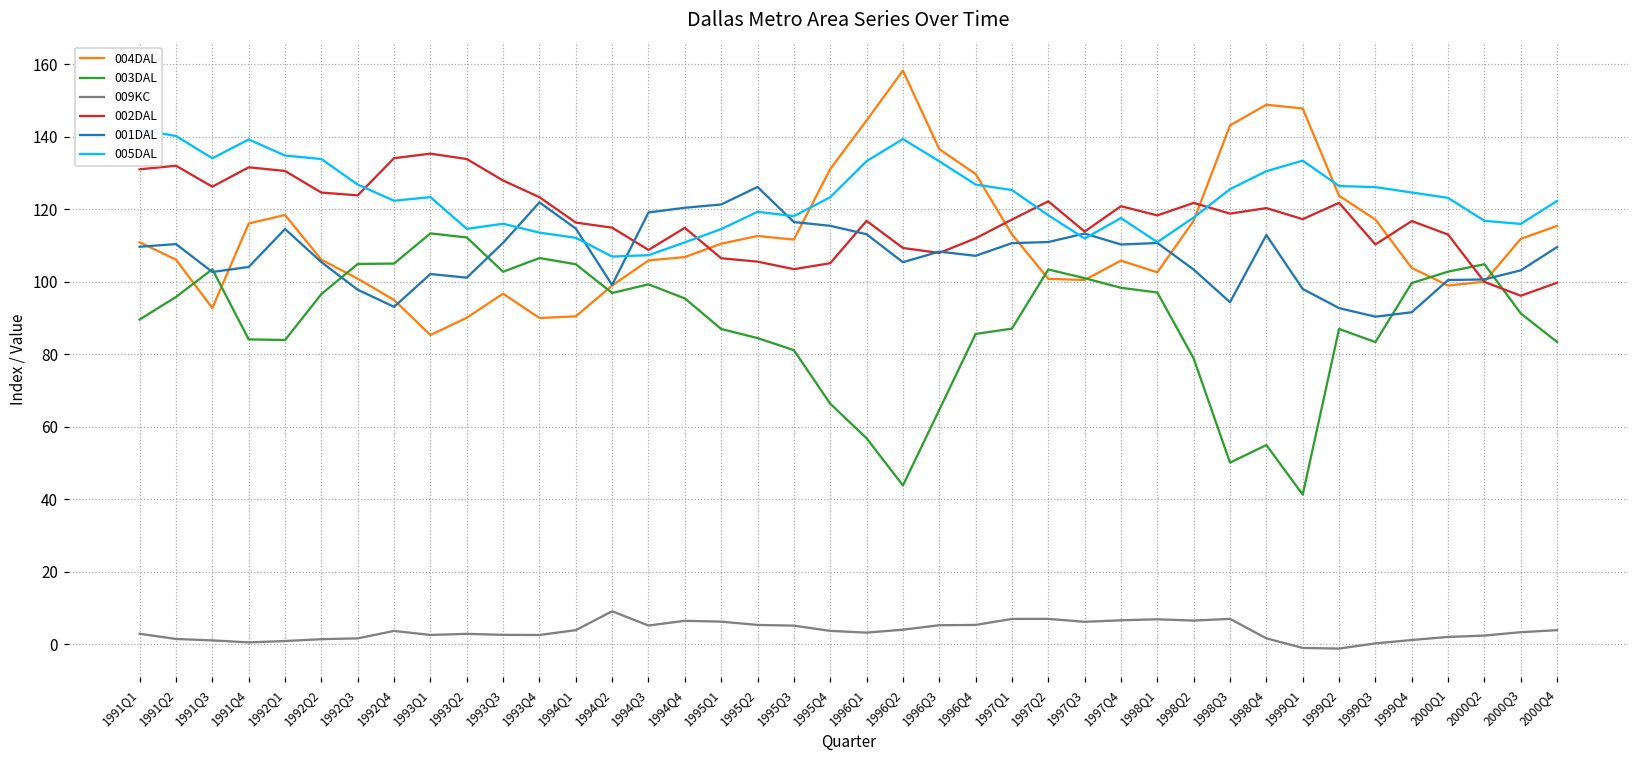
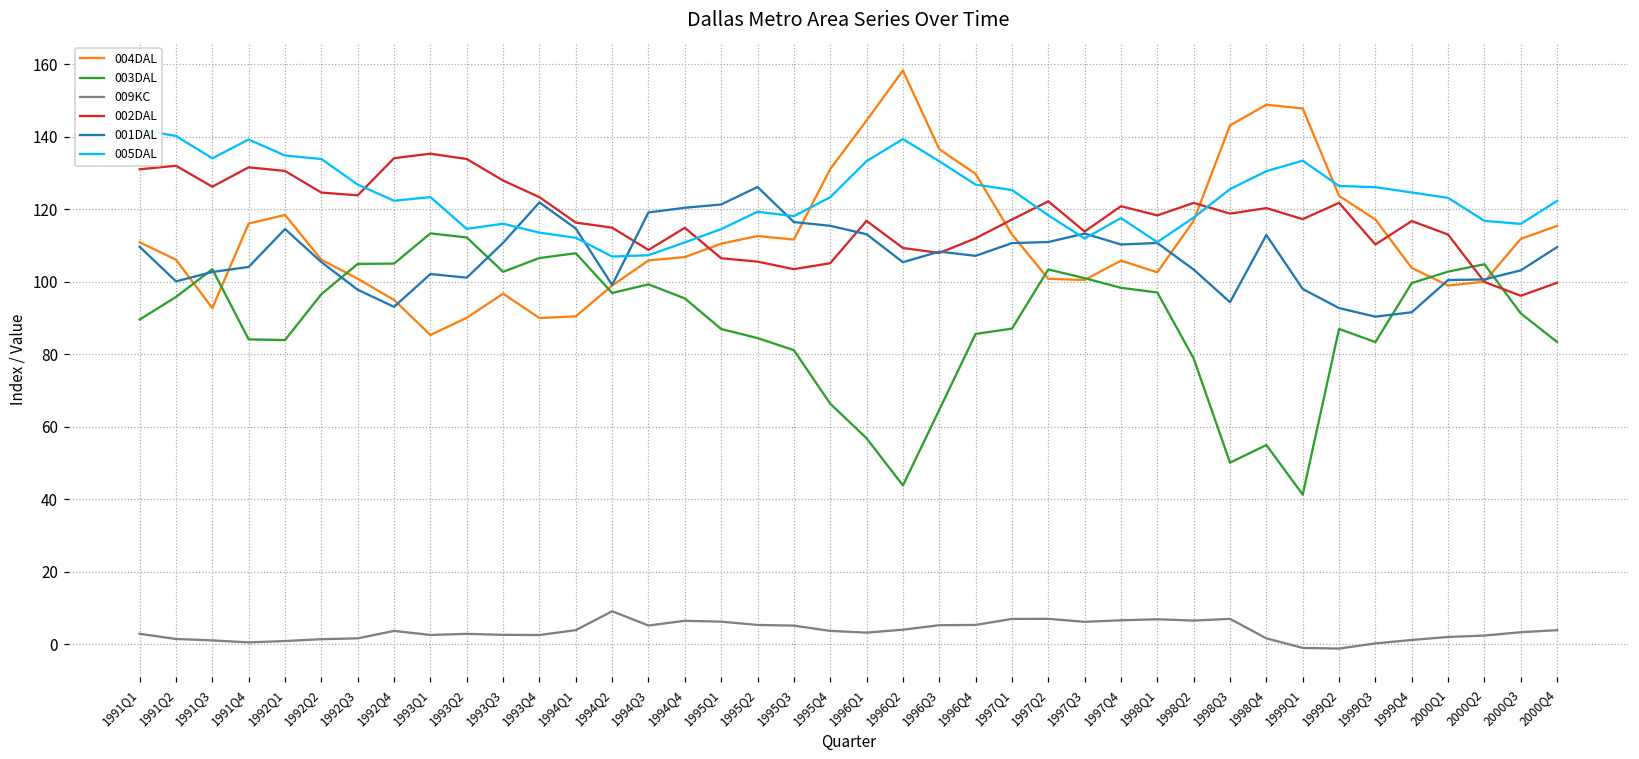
001DAL, 1991Q2: 110 -> 100
003DAL, 1994Q1: 105 -> 108
